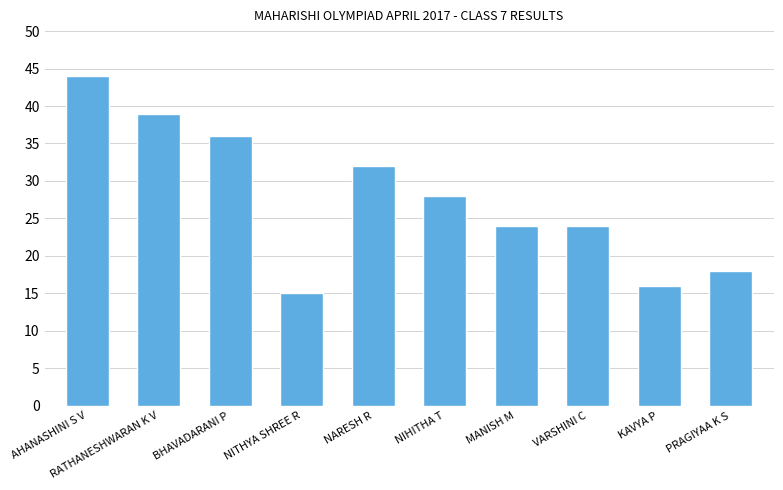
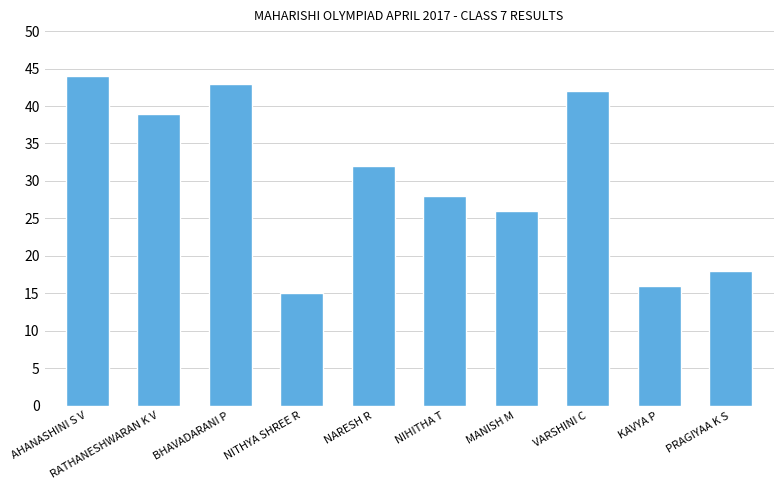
BHAVADARANI P: 36 -> 43
MANISH M: 24 -> 26
VARSHINI C: 24 -> 42
